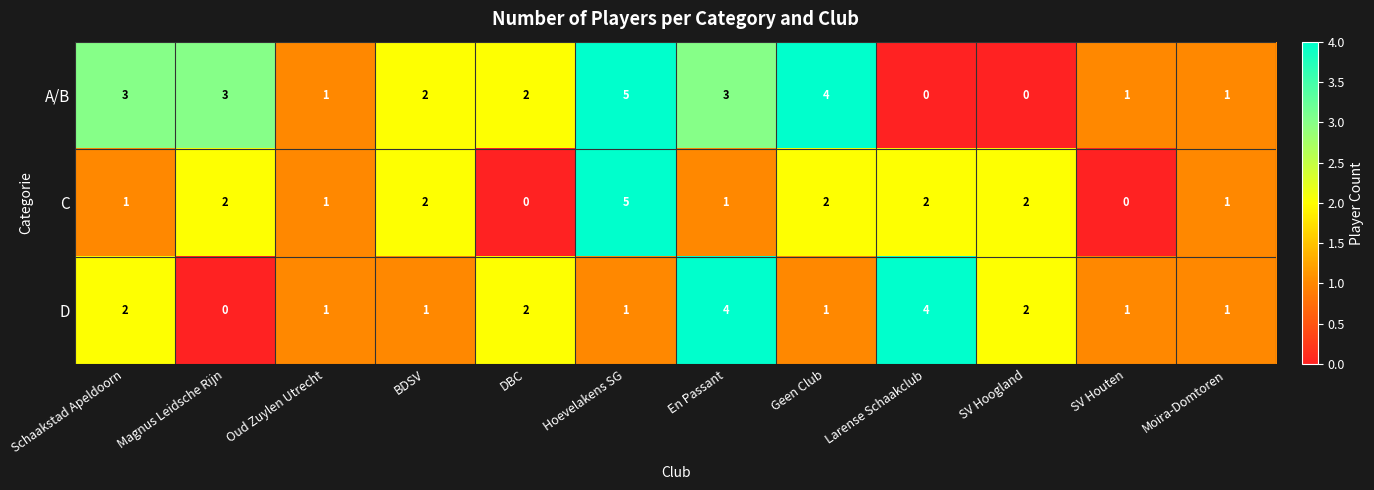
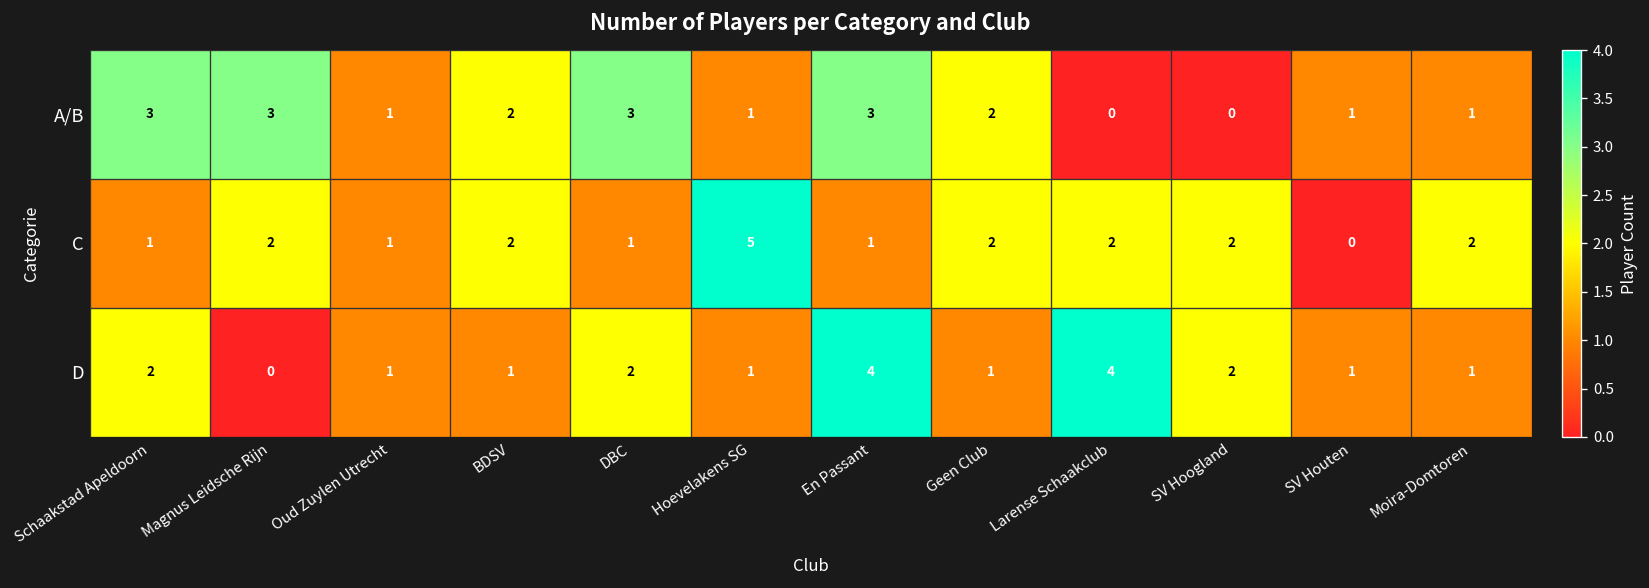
A/B, DBC: 2 -> 3
A/B, Hoevelakens SG: 5 -> 1
A/B, Geen Club: 4 -> 2
C, DBC: 0 -> 1
C, Moira-Domtoren: 1 -> 2
